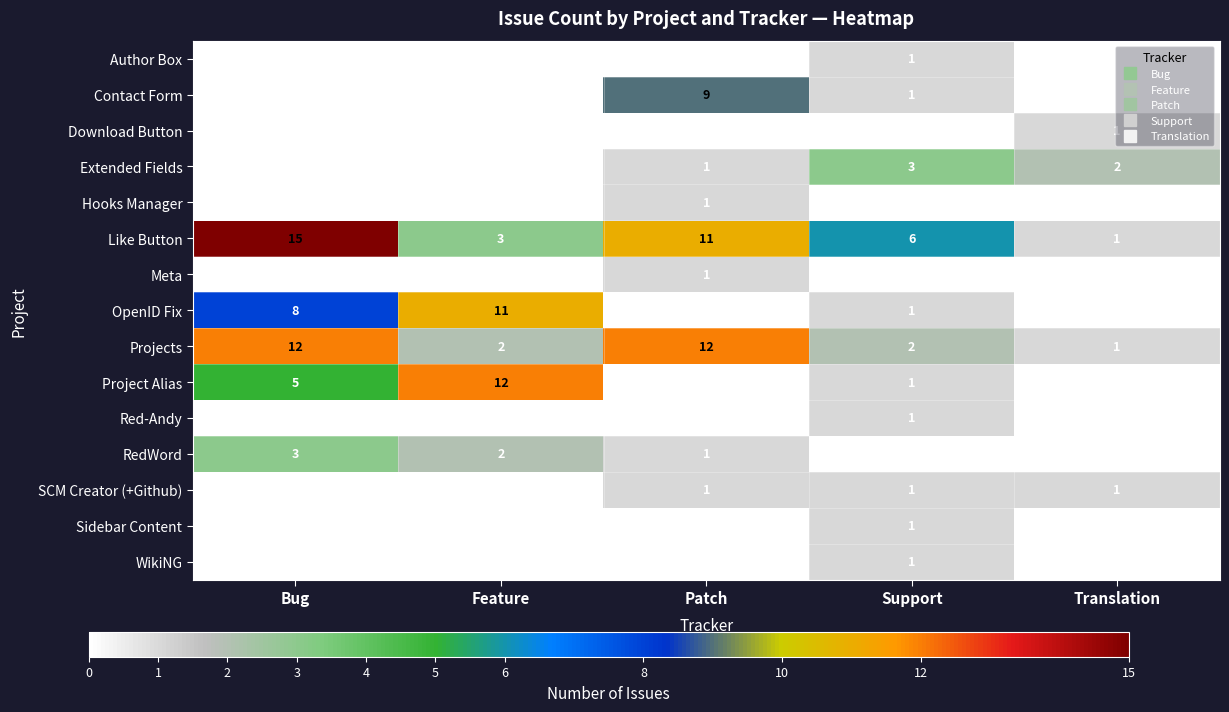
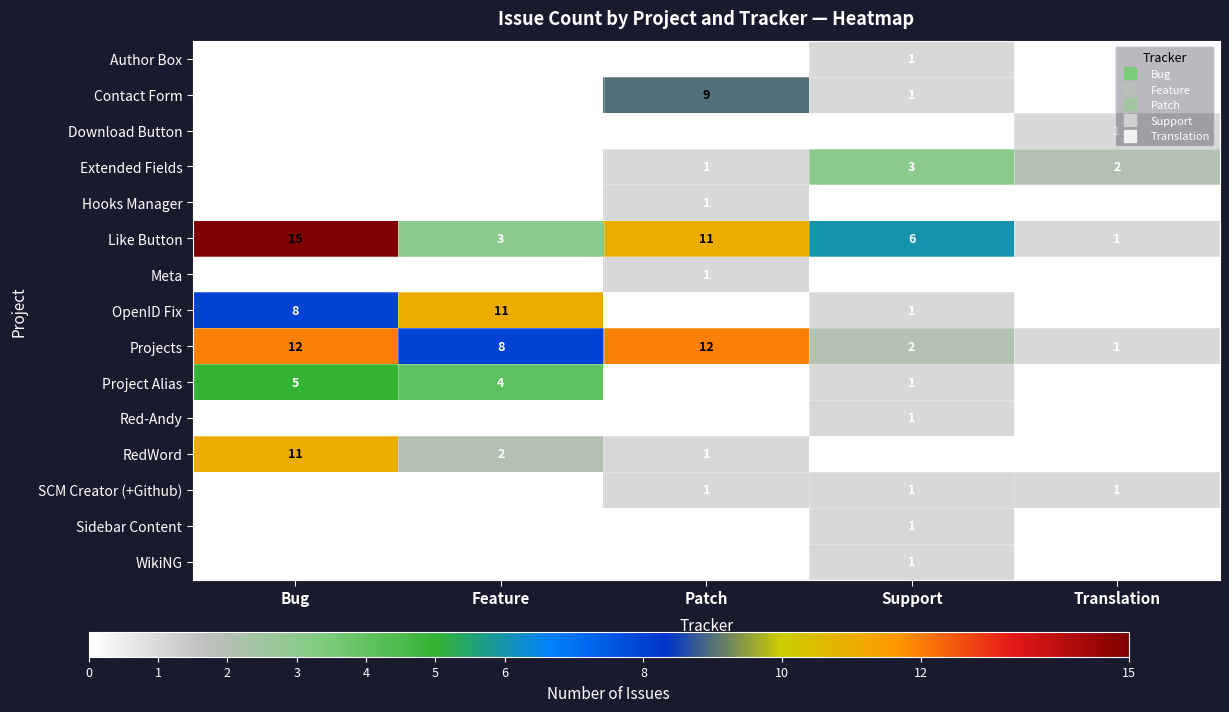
Projects, Feature: 2 -> 8
Project Alias, Feature: 12 -> 4
RedWord, Bug: 3 -> 11
